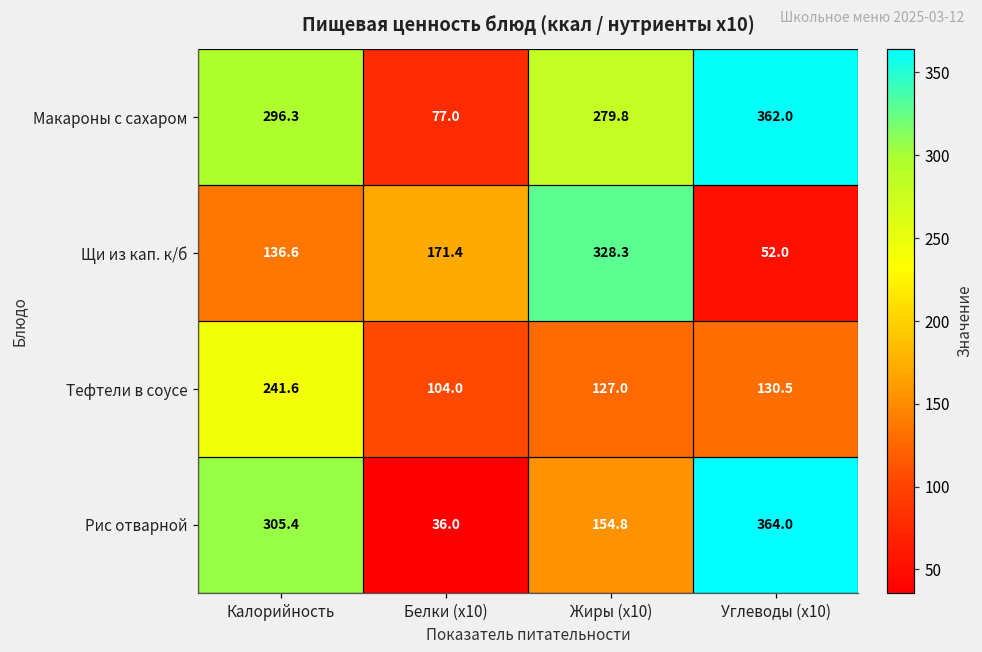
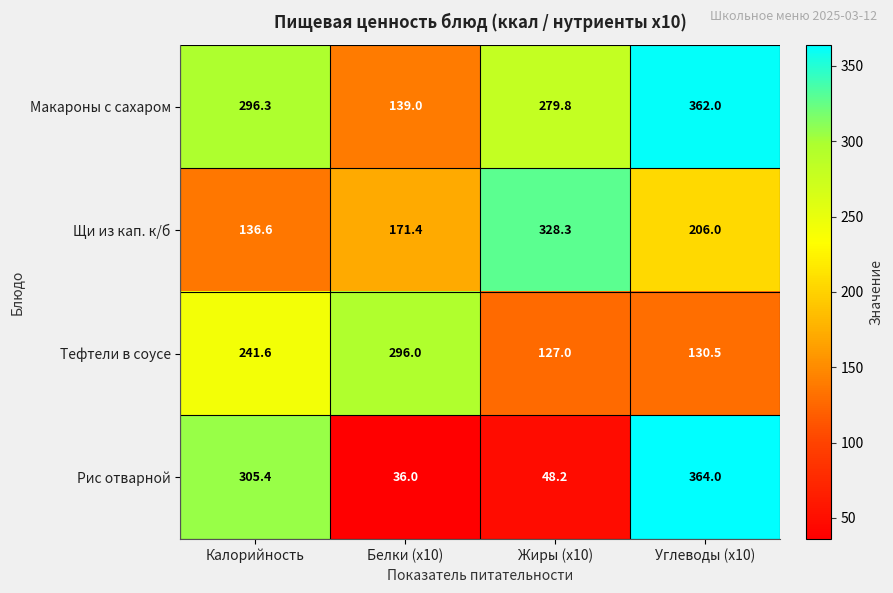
Макароны с сахаром, Белки (x10): 77.0 -> 139.0
Щи из кап. к/б, Углеводы (x10): 52.0 -> 206.0
Тефтели в соусе, Белки (x10): 104.0 -> 296.0
Рис отварной, Жиры (x10): 154.8 -> 48.2
